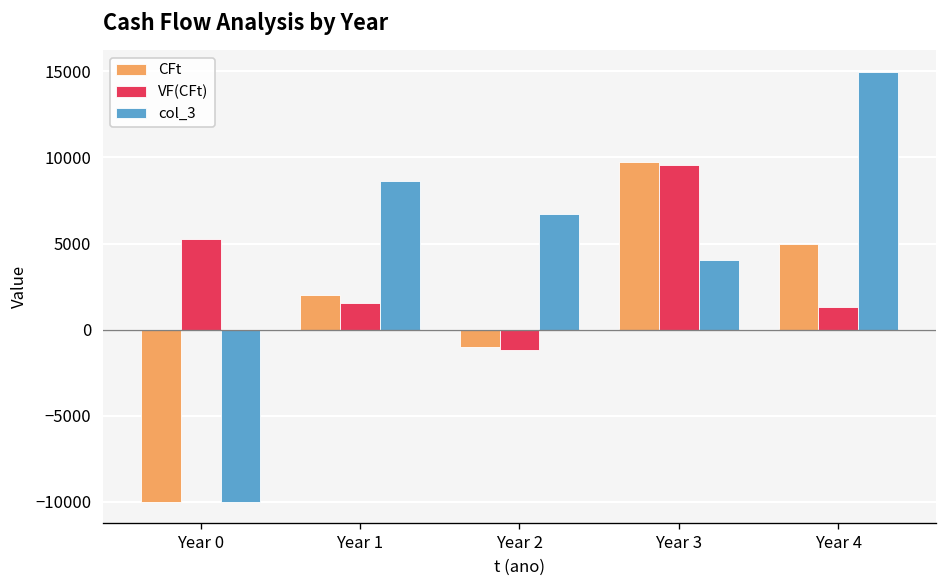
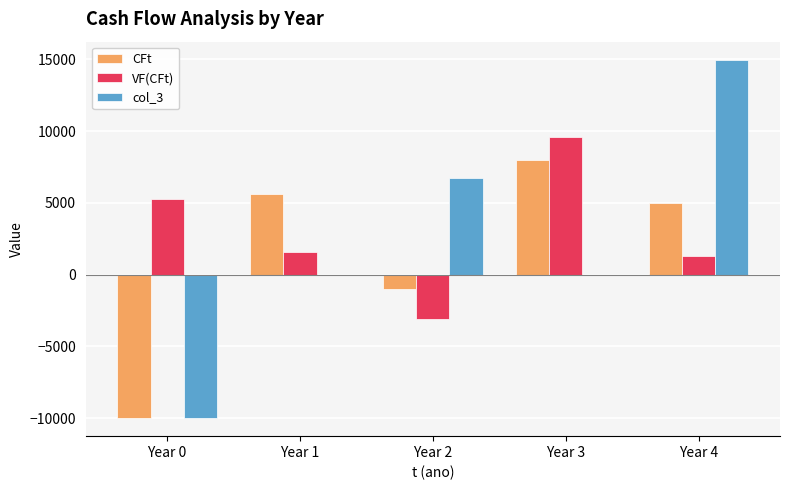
CFt, Year 1: 2000 -> 5600
col_3, Year 1: 8600 -> 0
VF(CFt), Year 2: -1200 -> -3100
CFt, Year 3: 9800 -> 8000
col_3, Year 3: 4100 -> 0
